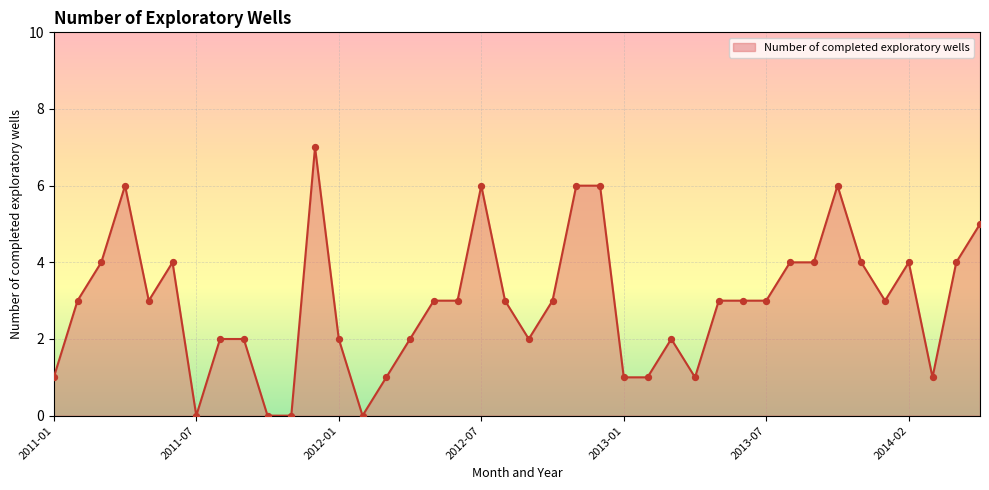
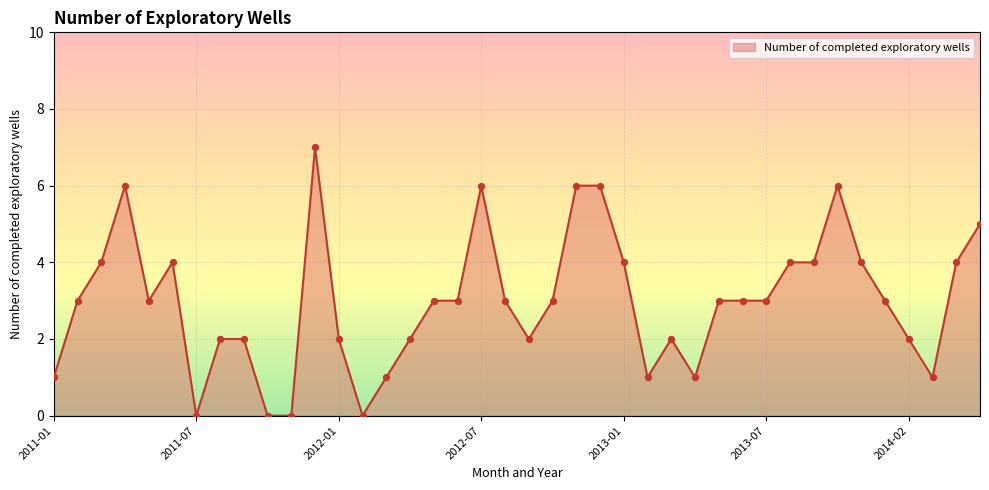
2013-01: 1 -> 4
2014-02: 4 -> 2
